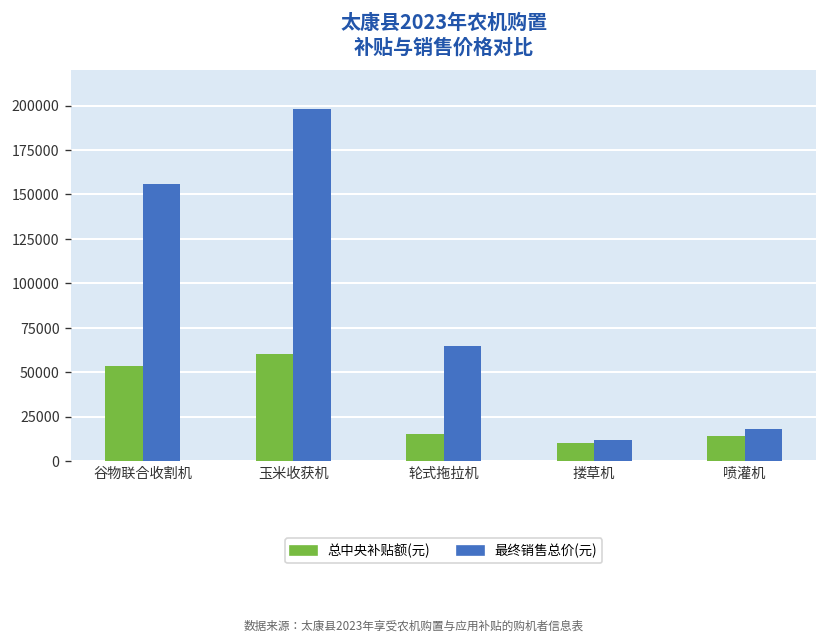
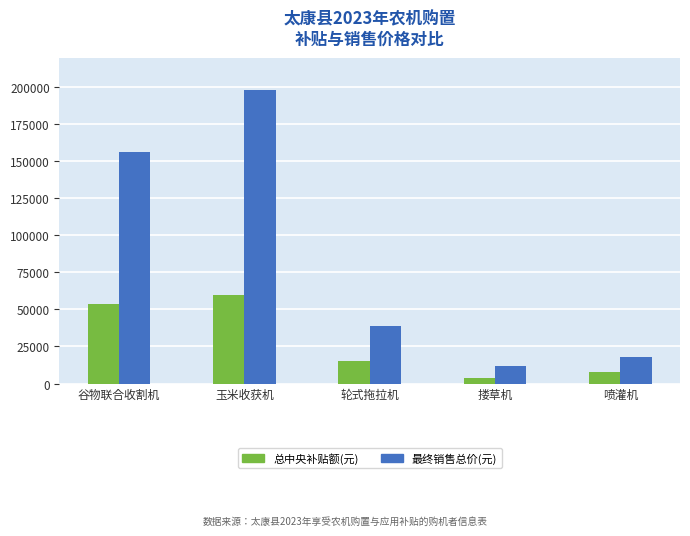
最终销售总价(元), 轮式拖拉机: 65000 -> 39000
总中央补贴额(元), 搂草机: 10000 -> 4000
总中央补贴额(元), 喷灌机: 14000 -> 8000
